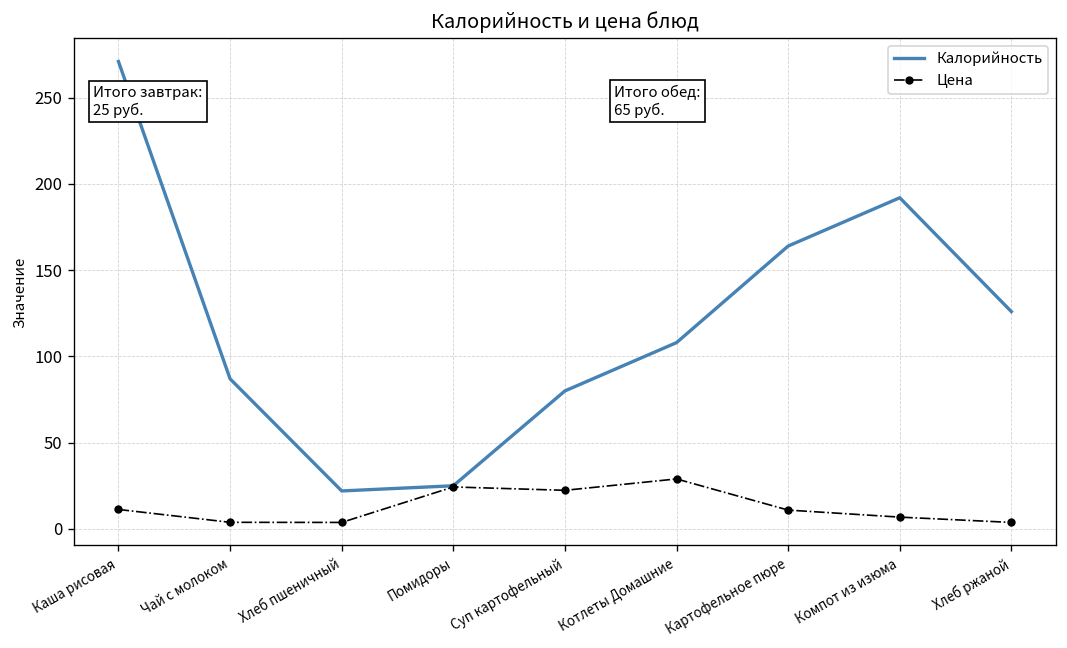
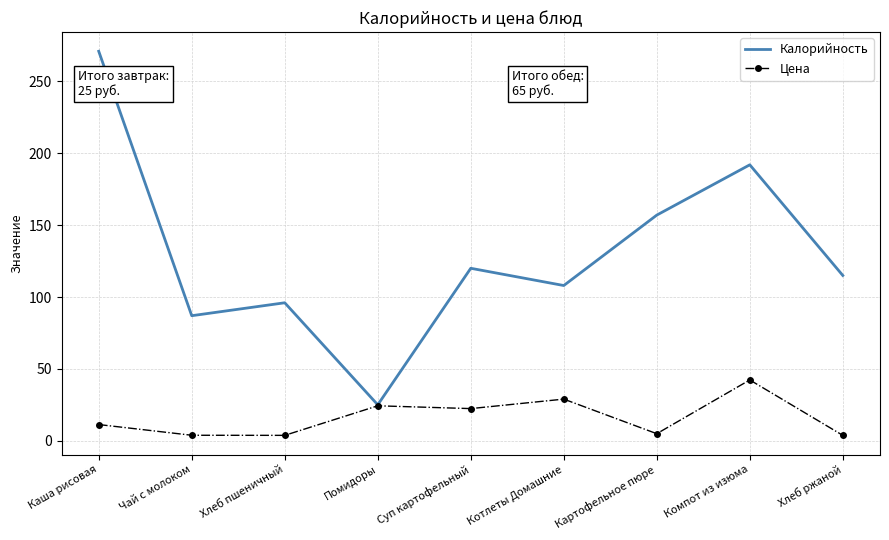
Калорийность, Хлеб пшеничный: 22 -> 96
Калорийность, Суп картофельный: 80 -> 120
Калорийность, Картофельное пюре: 164 -> 157
Цена, Картофельное пюре: 11 -> 5
Цена, Компот из изюма: 7 -> 42
Калорийность, Хлеб ржаной: 126 -> 115
